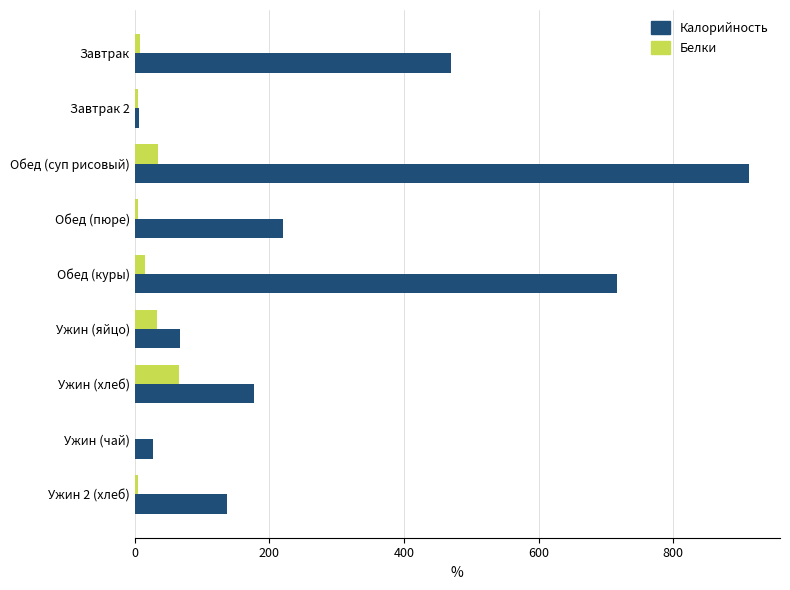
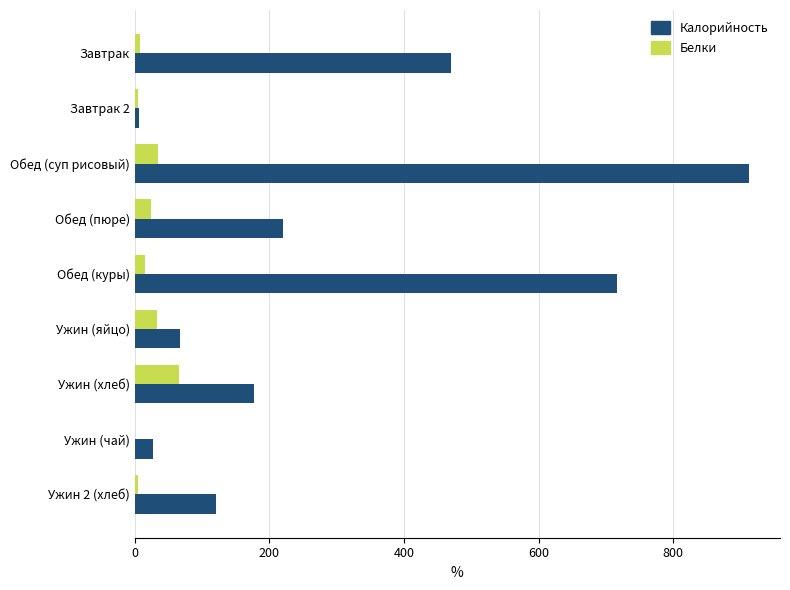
Белки, Обед (пюре): 10 -> 20
Калорийность, Ужин 2 (хлеб): 140 -> 120
